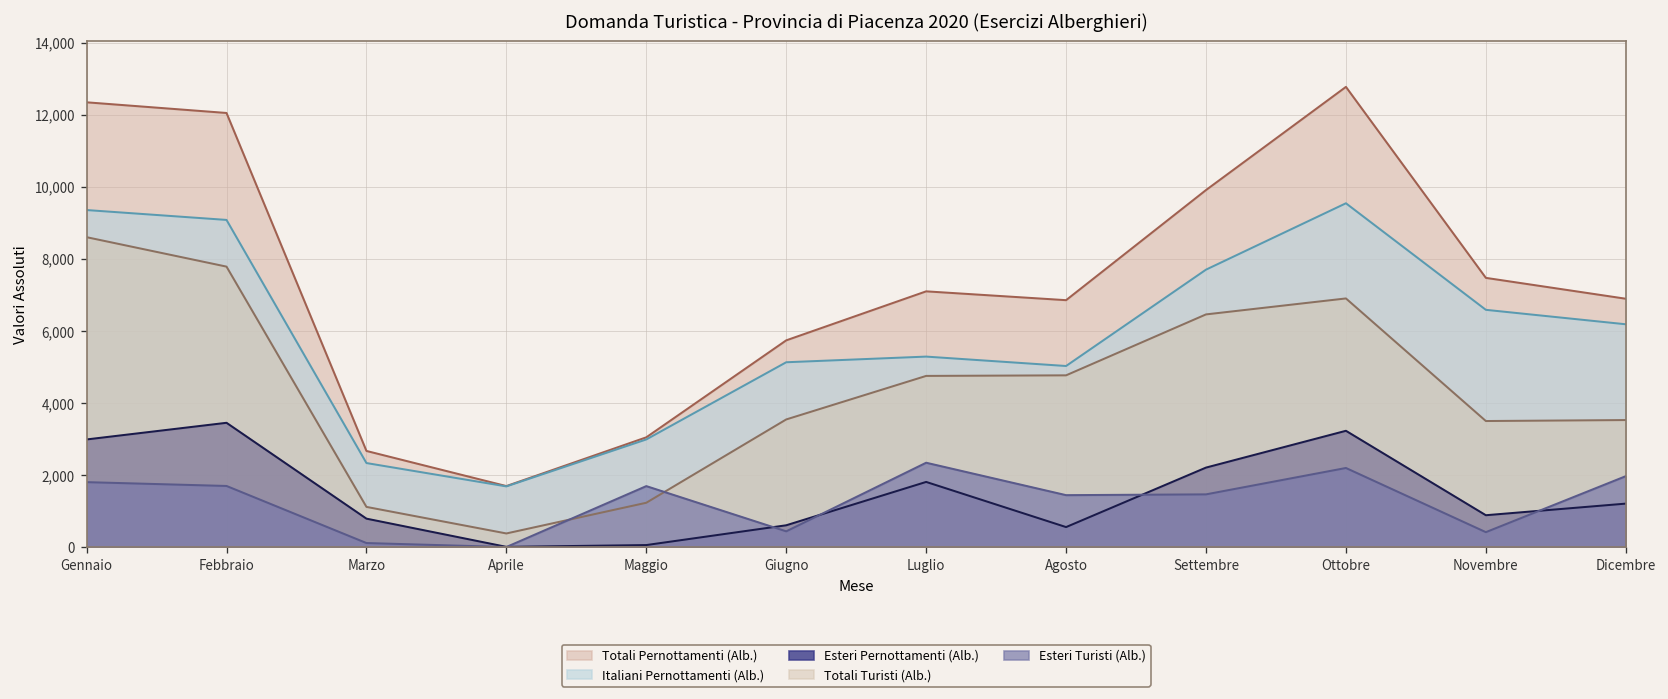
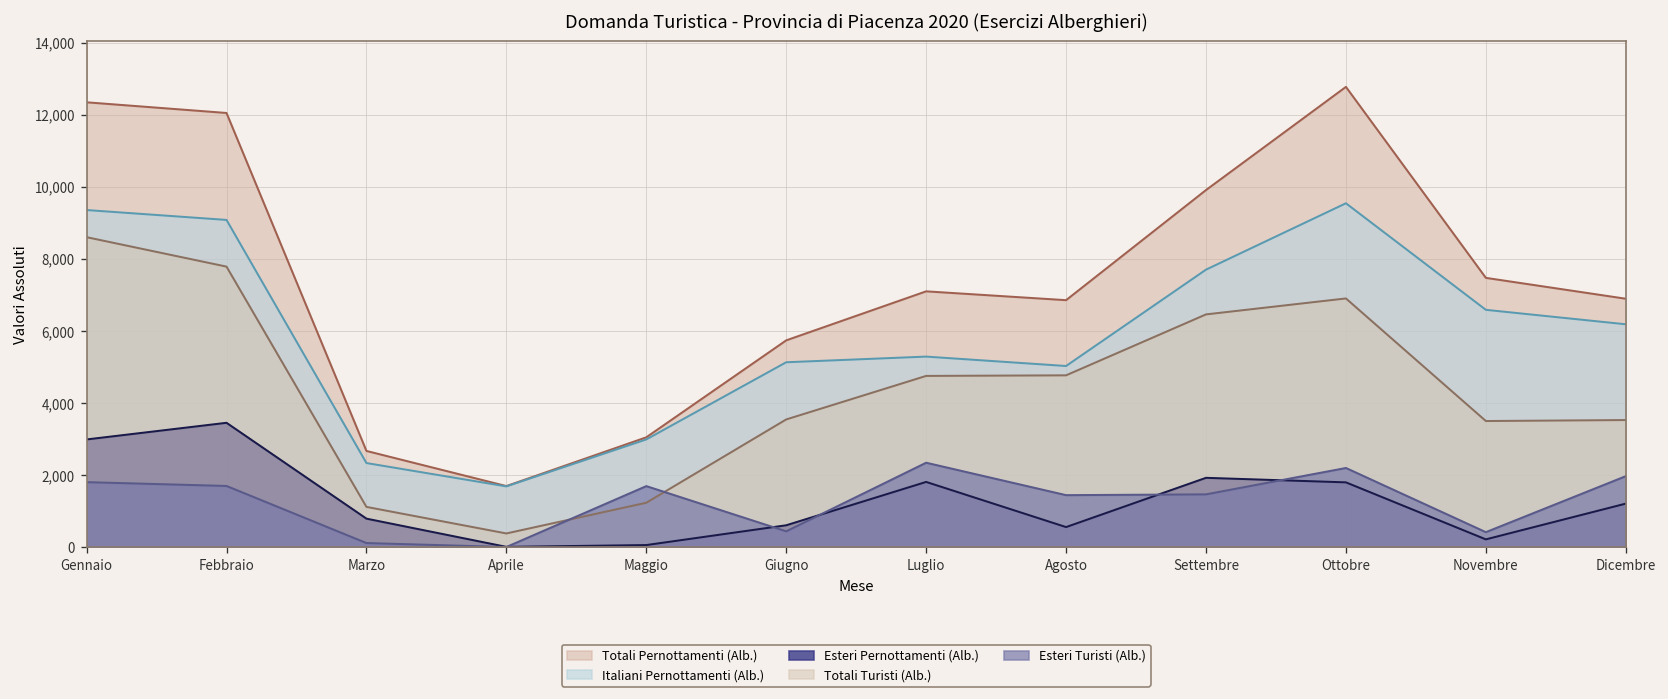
Esteri Pernottamenti (Alb.), Settembre: 2,200 -> 1,900
Esteri Pernottamenti (Alb.), Ottobre: 3,200 -> 1,800
Esteri Pernottamenti (Alb.), Novembre: 900 -> 200
